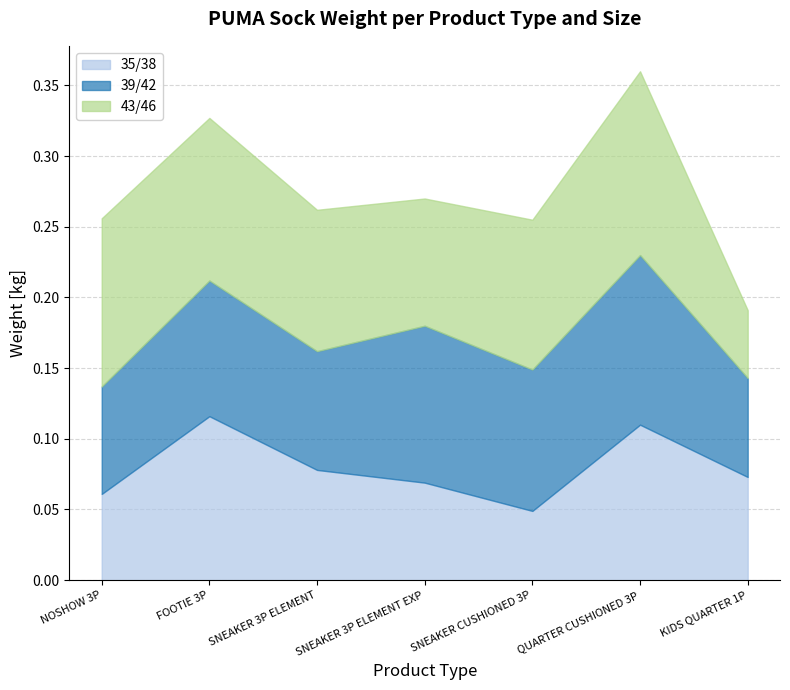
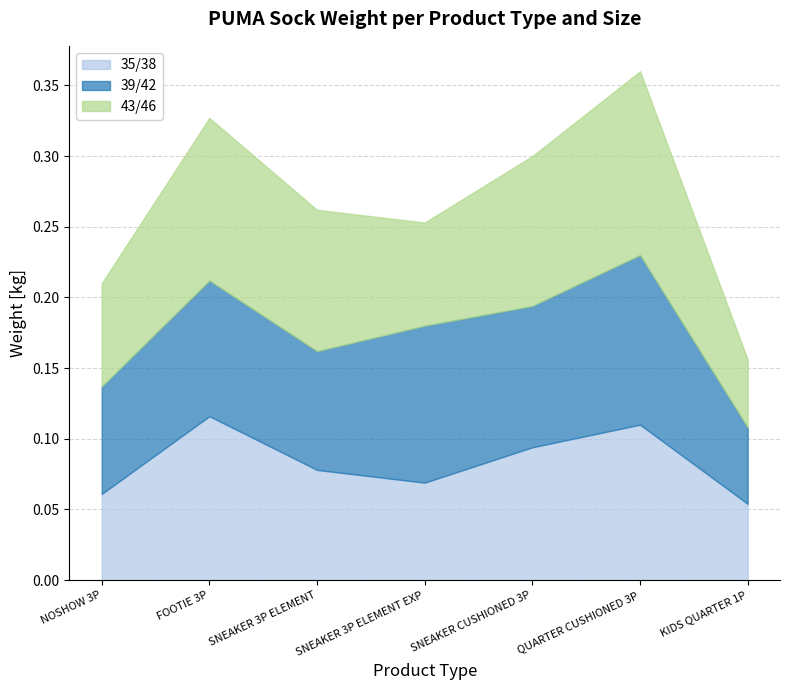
43/46, NOSHOW 3P: 0.119 -> 0.073
43/46, SNEAKER 3P ELEMENT EXP: 0.090 -> 0.073
35/38, SNEAKER CUSHIONED 3P: 0.049 -> 0.094
35/38, KIDS QUARTER 1P: 0.073 -> 0.054
39/42, KIDS QUARTER 1P: 0.070 -> 0.054
